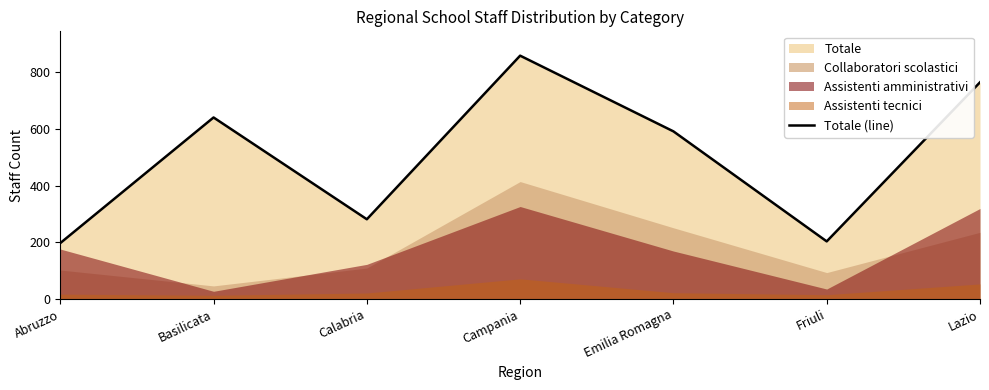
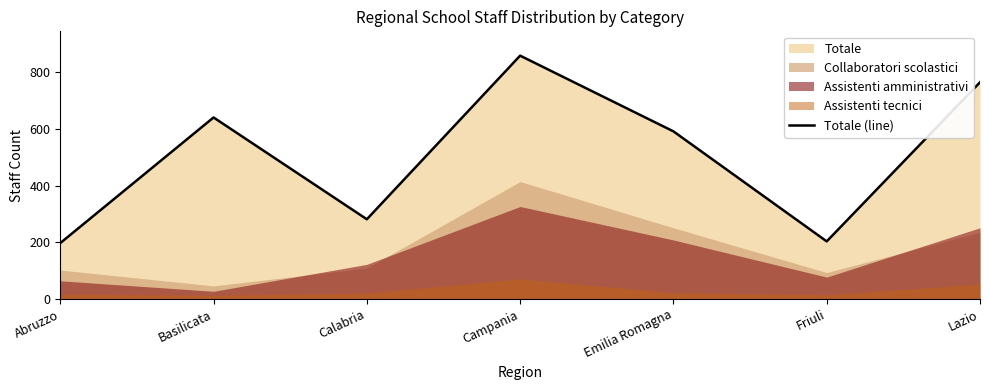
Assistenti amministrativi, Abruzzo: 180 -> 60
Assistenti amministrativi, Emilia Romagna: 170 -> 210
Assistenti amministrativi, Friuli: 40 -> 80
Assistenti amministrativi, Lazio: 320 -> 250
